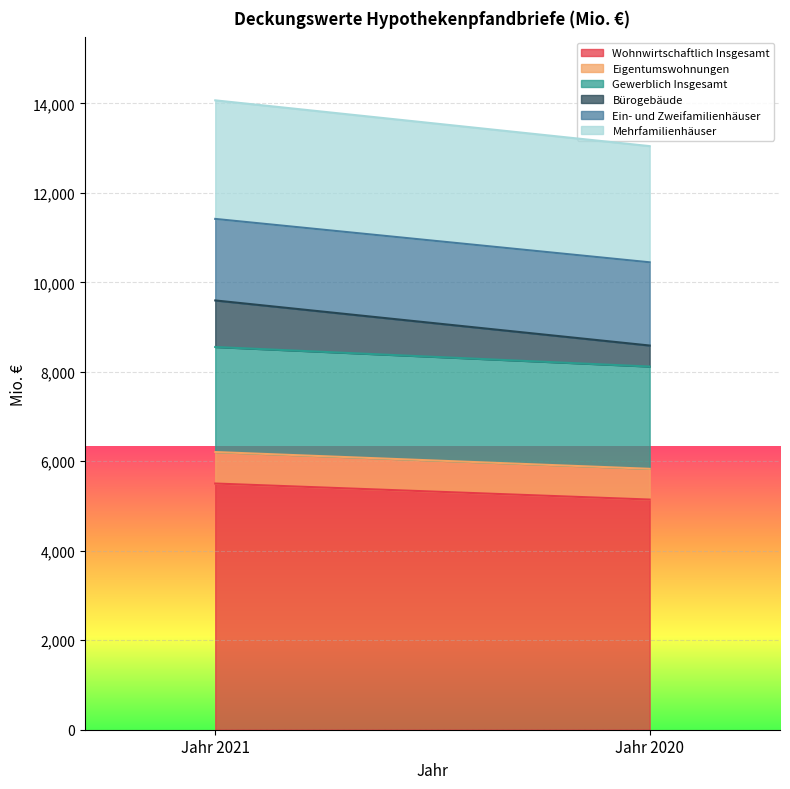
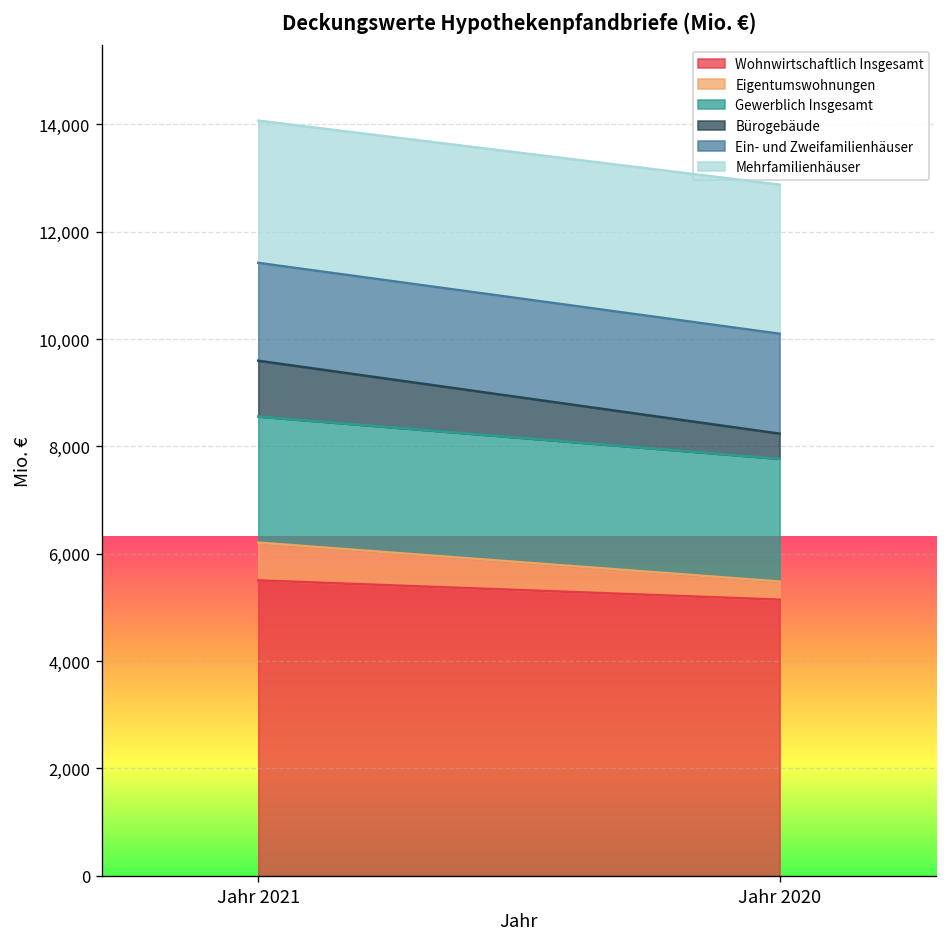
Eigentumswohnungen, Jahr 2020: 700 -> 300
Mehrfamilienhäuser, Jahr 2020: 2,600 -> 2,800
